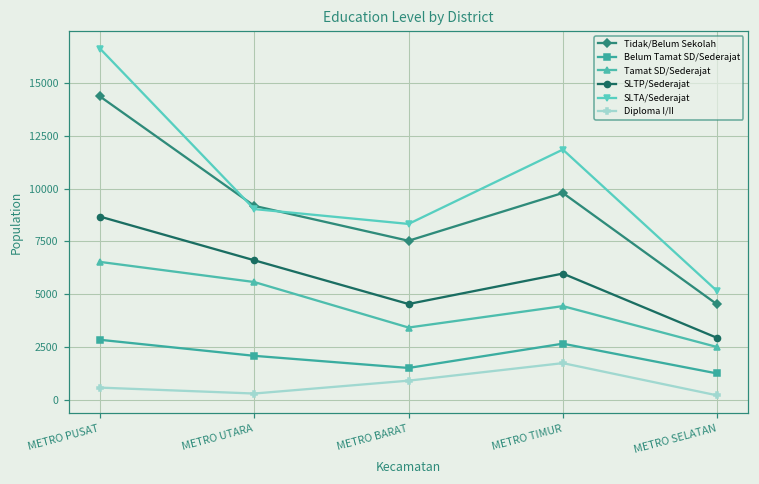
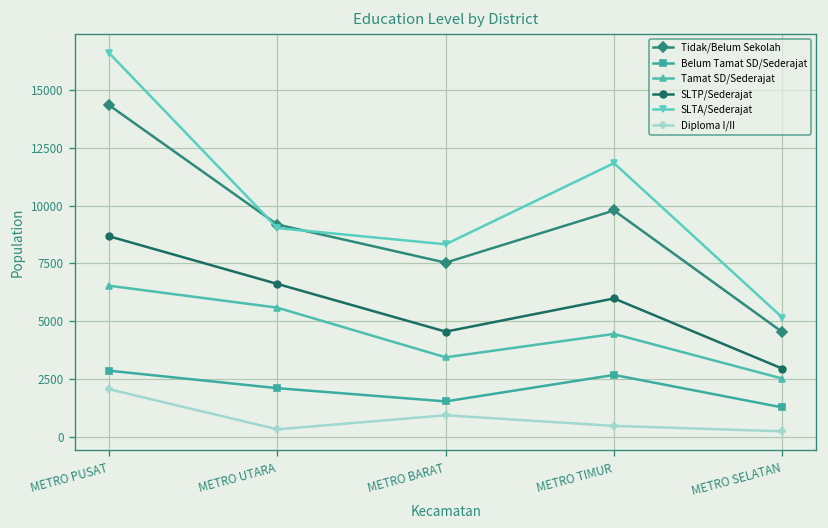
Diploma I/II, METRO PUSAT: 600 -> 2100
Diploma I/II, METRO TIMUR: 1800 -> 500
